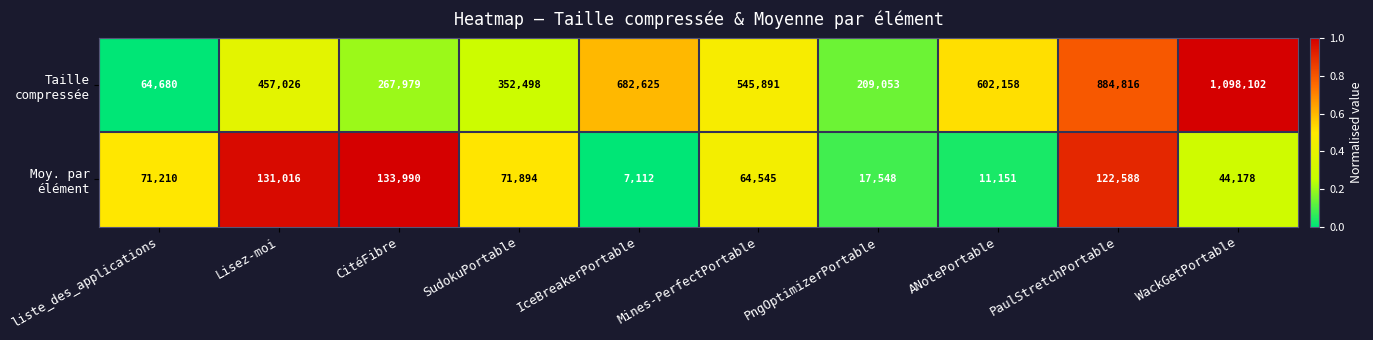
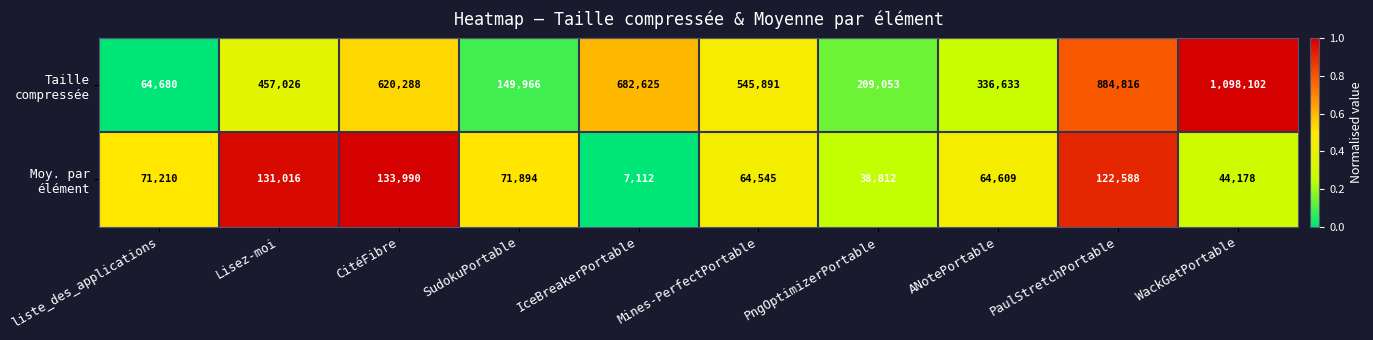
Taille compressée, CitéFibre: 267,979 -> 620,288
Taille compressée, SudokuPortable: 352,498 -> 149,966
Taille compressée, ANotePortable: 602,158 -> 336,633
Moy. par élément, PngOptimizerPortable: 17,548 -> 38,812
Moy. par élément, ANotePortable: 11,151 -> 64,609
